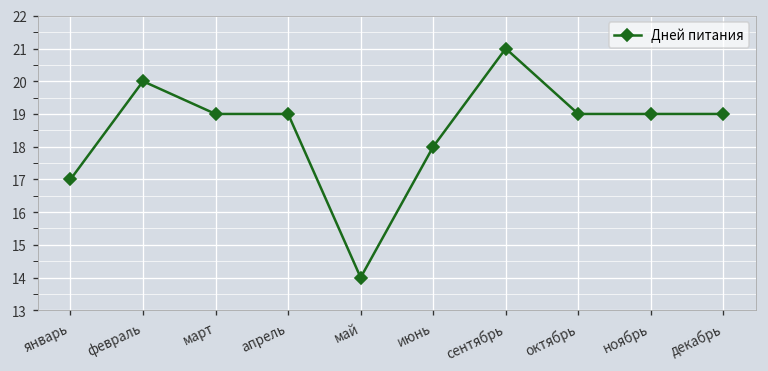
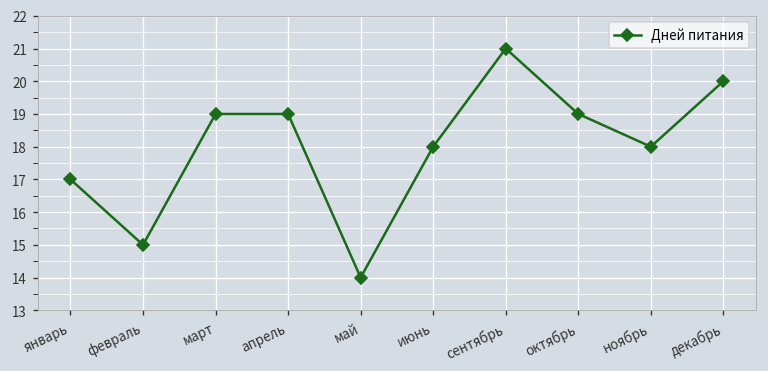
февраль: 20 -> 15
ноябрь: 19 -> 18
декабрь: 19 -> 20
